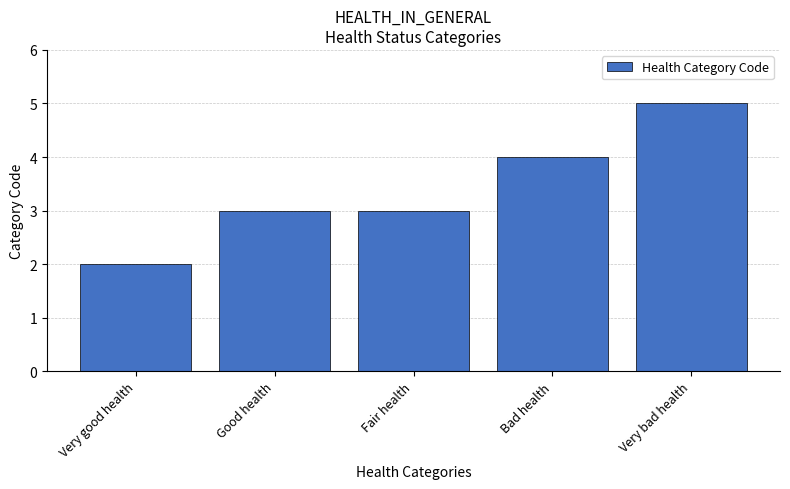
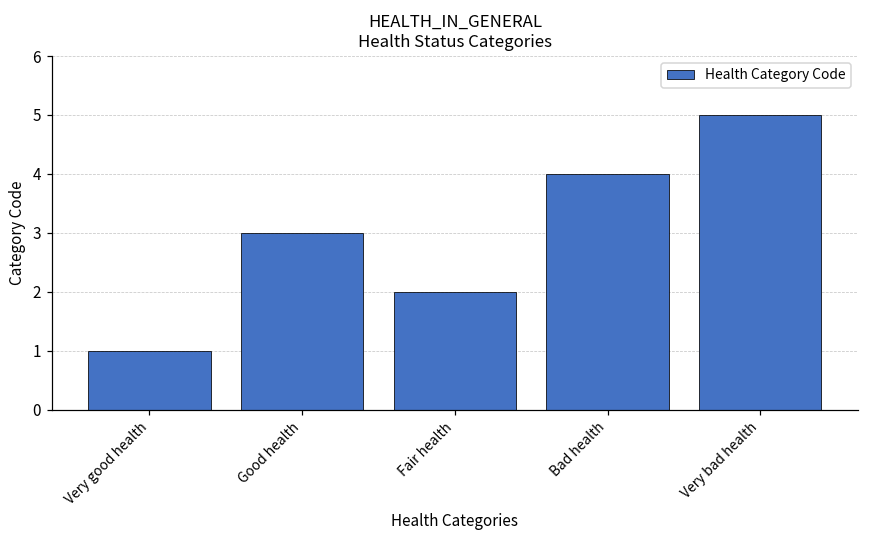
Very good health: 2 -> 1
Fair health: 3 -> 2
